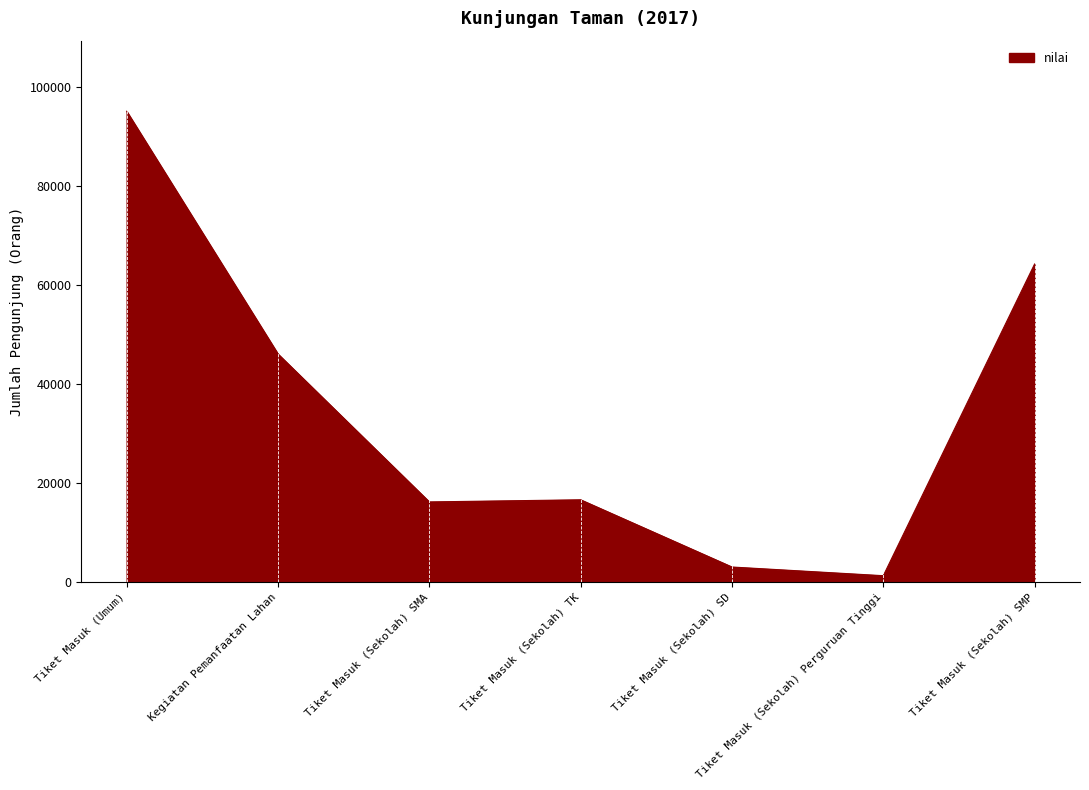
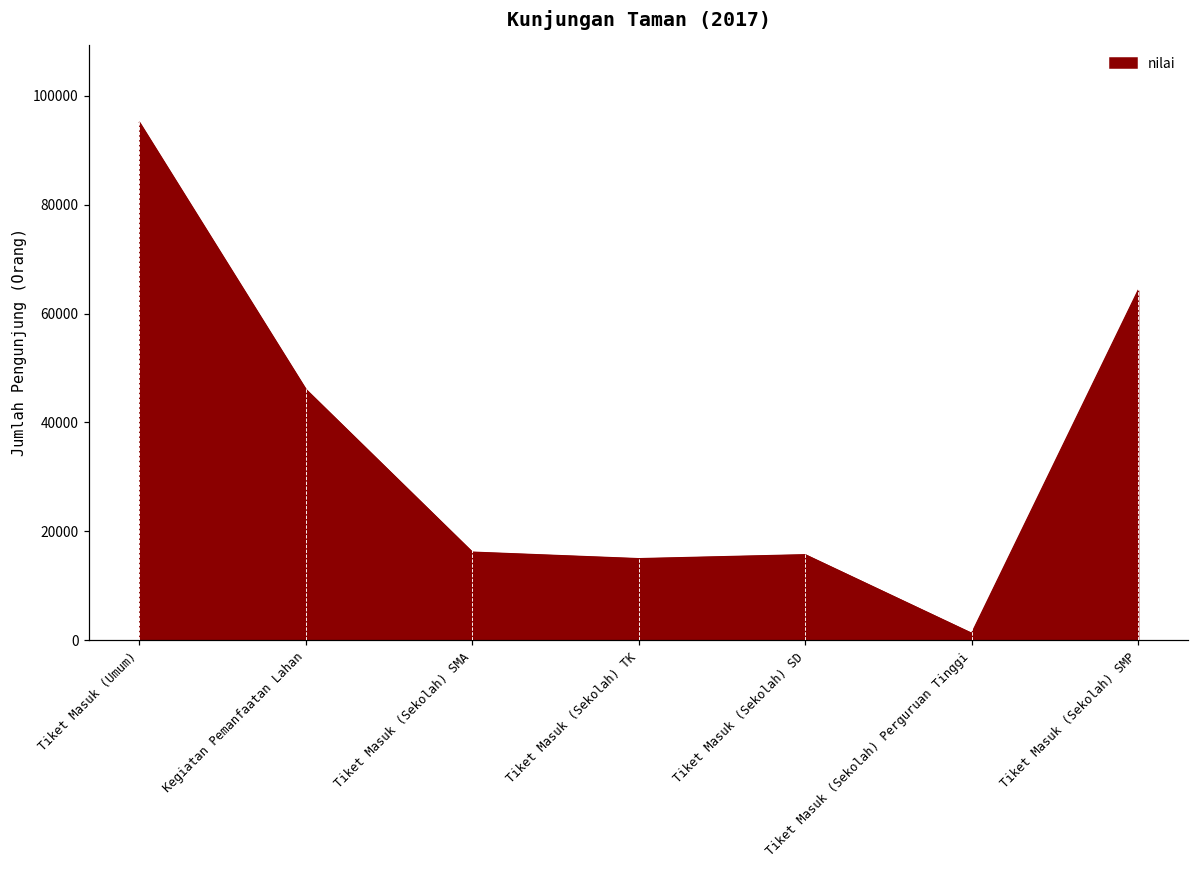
Tiket Masuk (Sekolah) TK: 17000 -> 15000
Tiket Masuk (Sekolah) SD: 3000 -> 16000
